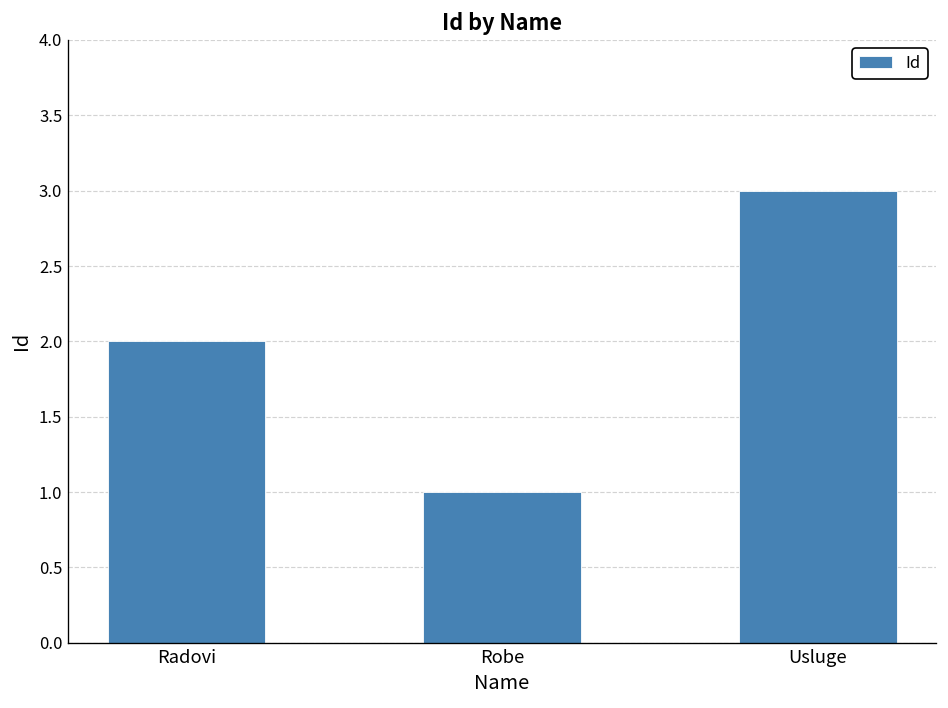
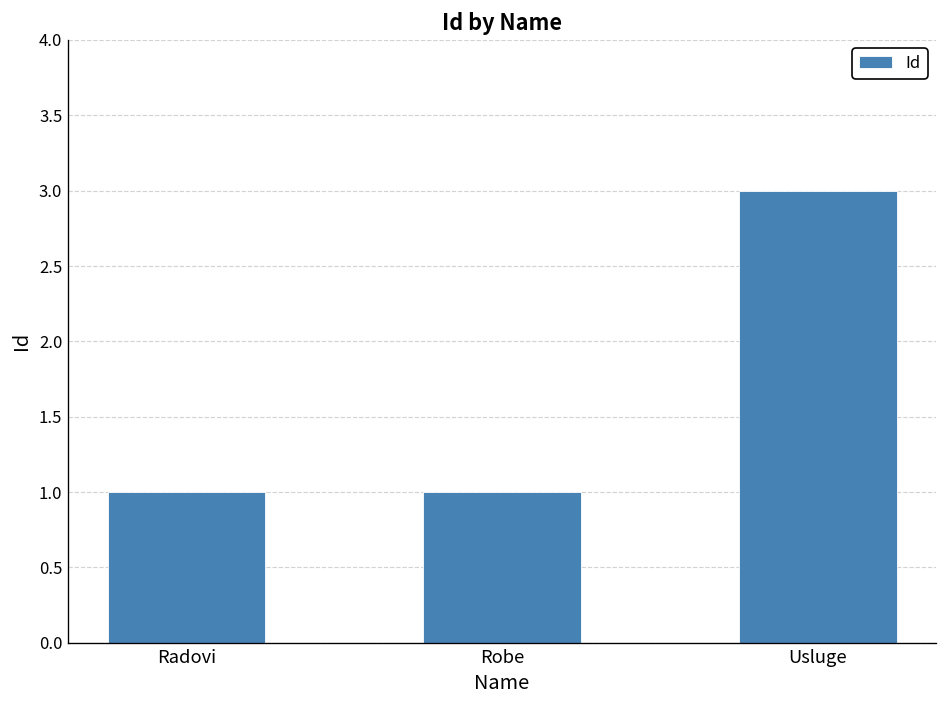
Radovi: 2 -> 1
